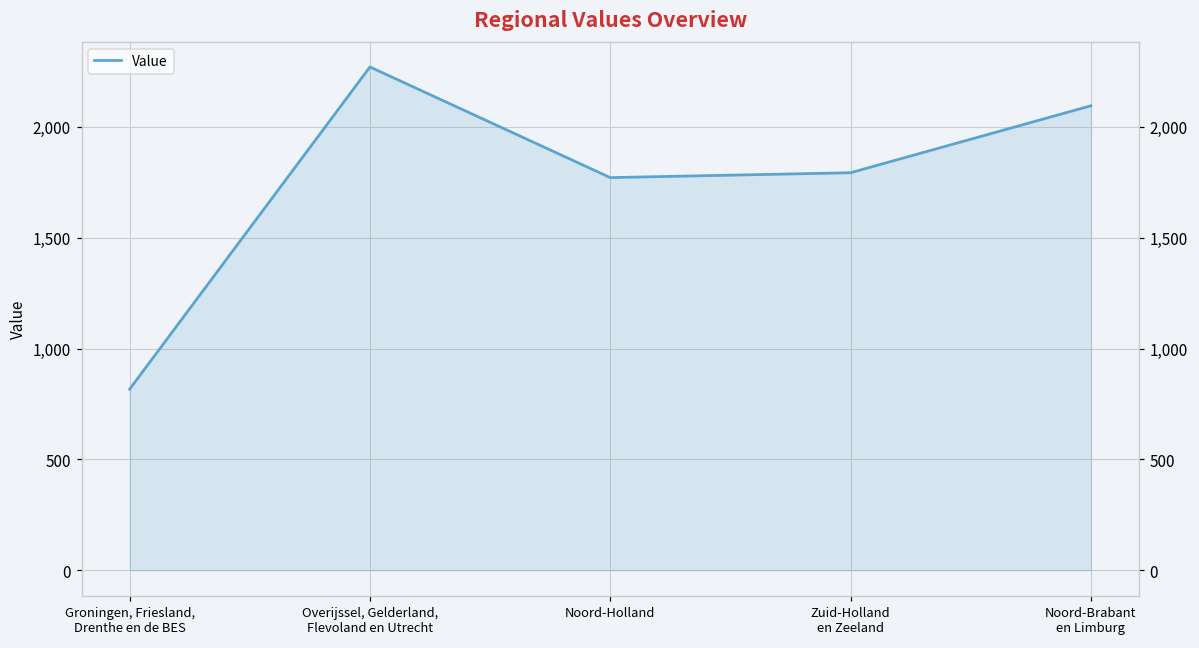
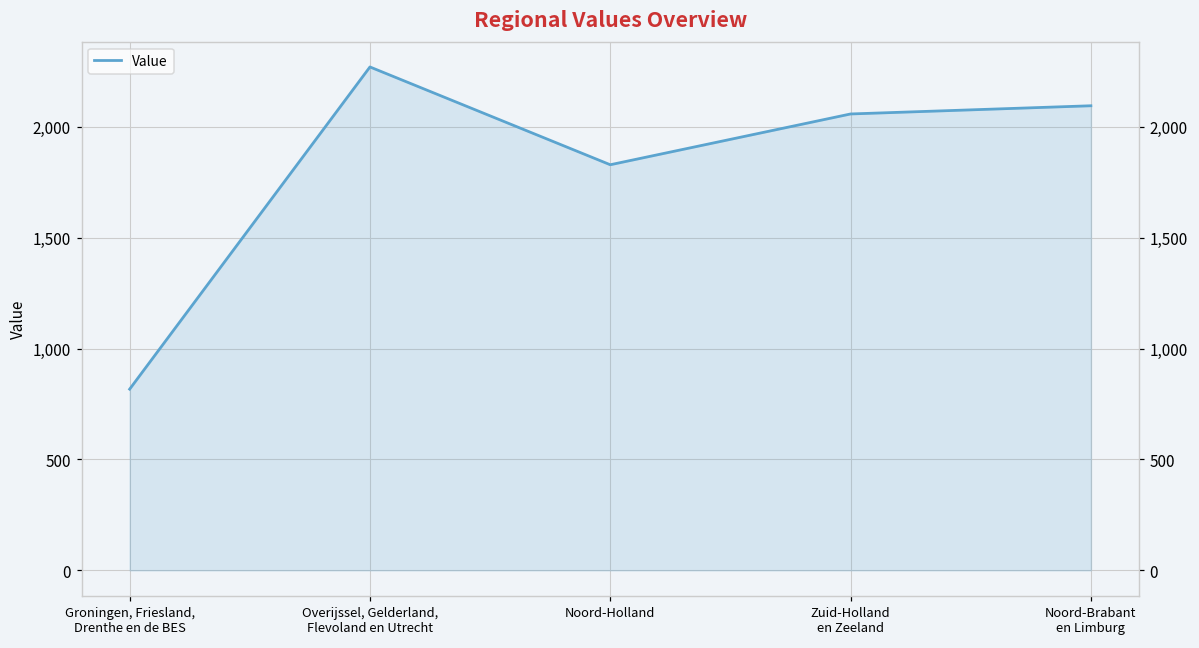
Noord-Holland: 1,770 -> 1,830
Zuid-Holland en Zeeland: 1,790 -> 2,060
